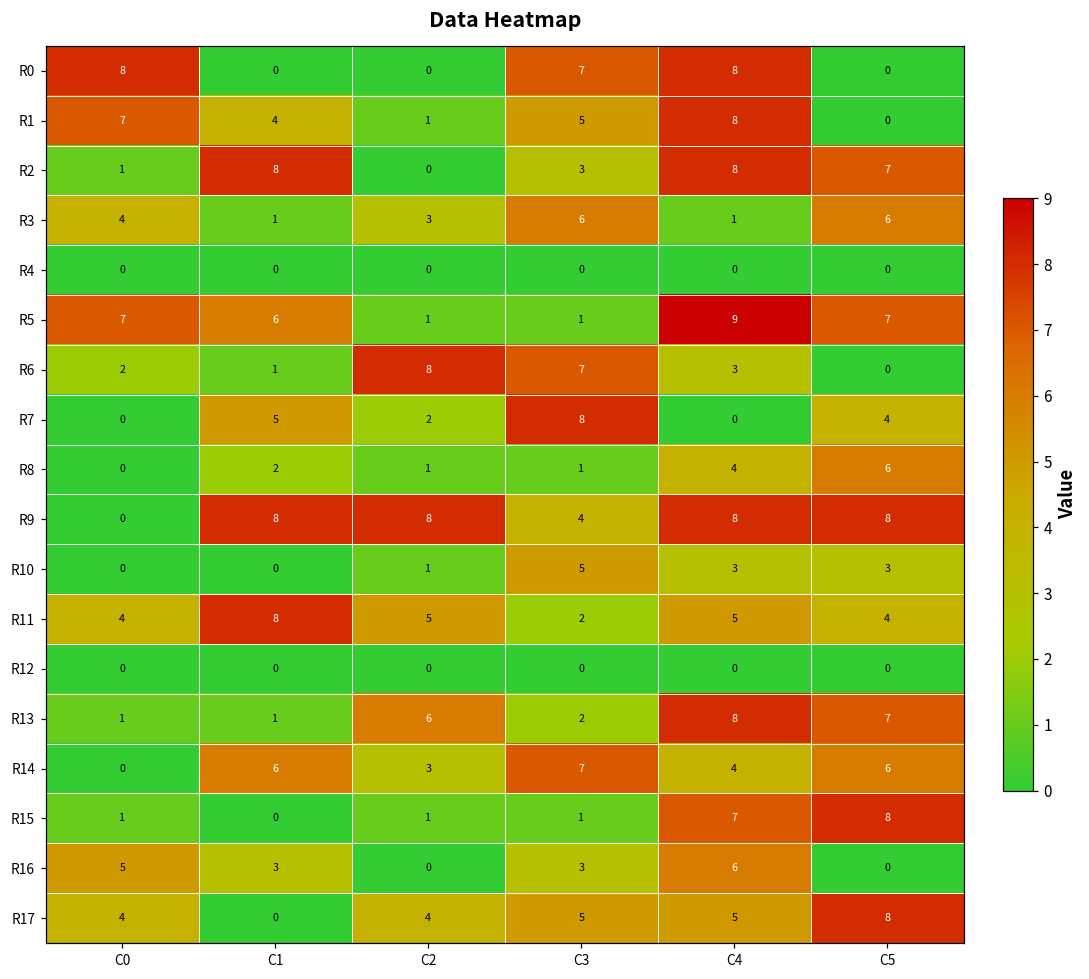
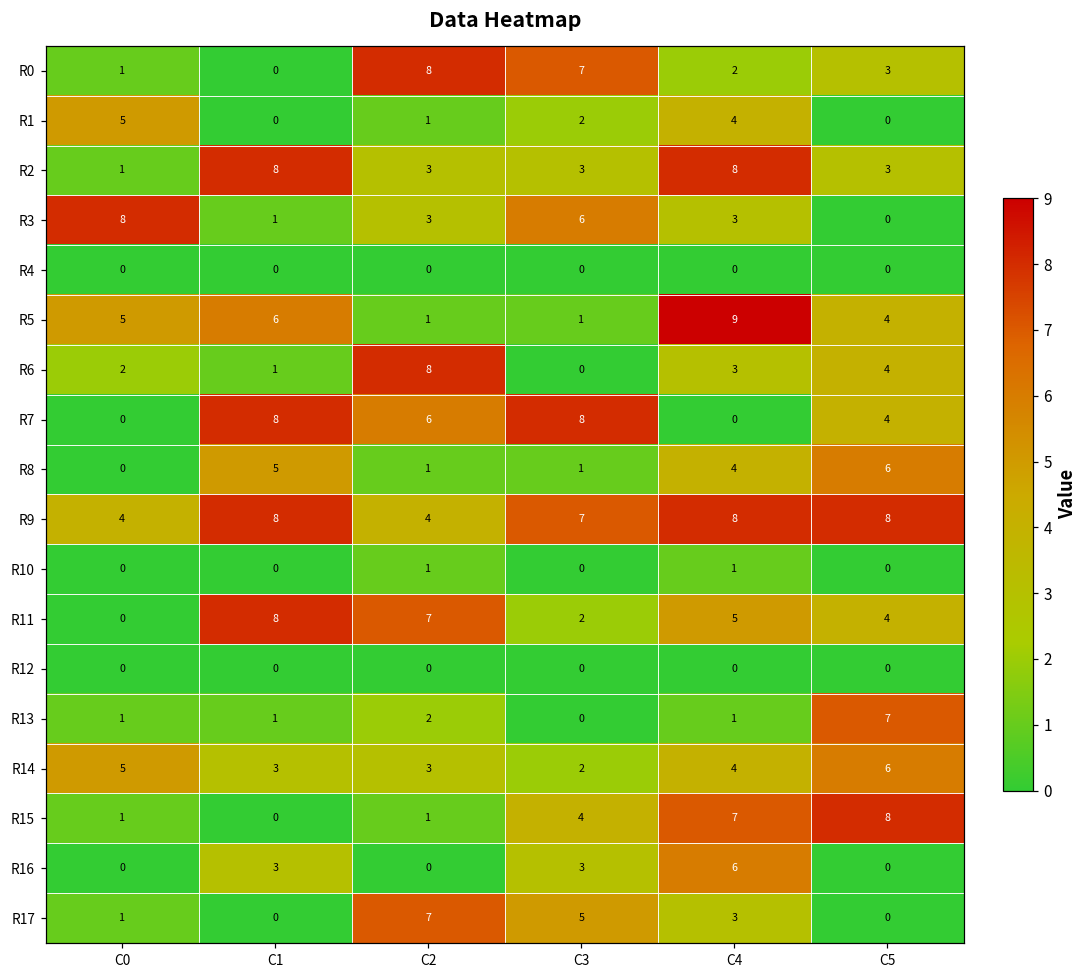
R0, C0: 8 -> 1
R0, C2: 0 -> 8
R0, C4: 8 -> 2
R0, C5: 0 -> 3
R1, C0: 7 -> 5
R1, C1: 4 -> 0
R1, C3: 5 -> 2
R1, C4: 8 -> 4
R2, C2: 0 -> 3
R2, C5: 7 -> 3
R3, C0: 4 -> 8
R3, C4: 1 -> 3
R3, C5: 6 -> 0
R5, C0: 7 -> 5
R5, C5: 7 -> 4
R6, C3: 7 -> 0
R6, C5: 0 -> 4
R7, C1: 5 -> 8
R7, C2: 2 -> 6
R8, C1: 2 -> 5
R9, C0: 0 -> 4
R9, C2: 8 -> 4
R9, C3: 4 -> 7
R10, C3: 5 -> 0
R10, C4: 3 -> 1
R10, C5: 3 -> 0
R11, C0: 4 -> 0
R11, C2: 5 -> 7
R13, C2: 6 -> 2
R13, C3: 2 -> 0
R13, C4: 8 -> 1
R14, C0: 0 -> 5
R14, C1: 6 -> 3
R14, C3: 7 -> 2
R15, C3: 1 -> 4
R16, C0: 5 -> 0
R17, C0: 4 -> 1
R17, C2: 4 -> 7
R17, C4: 5 -> 3
R17, C5: 8 -> 0
